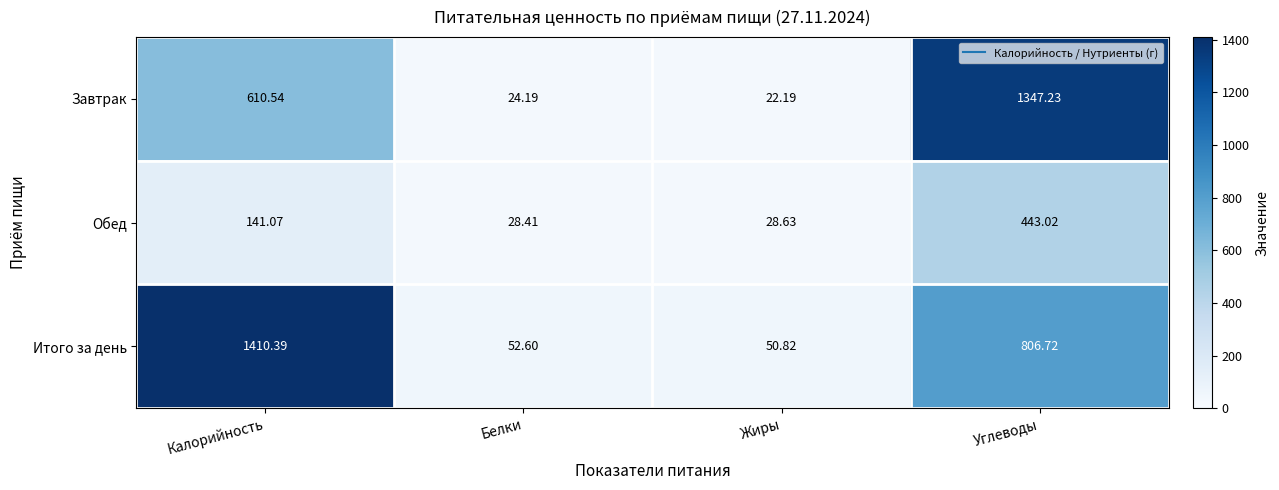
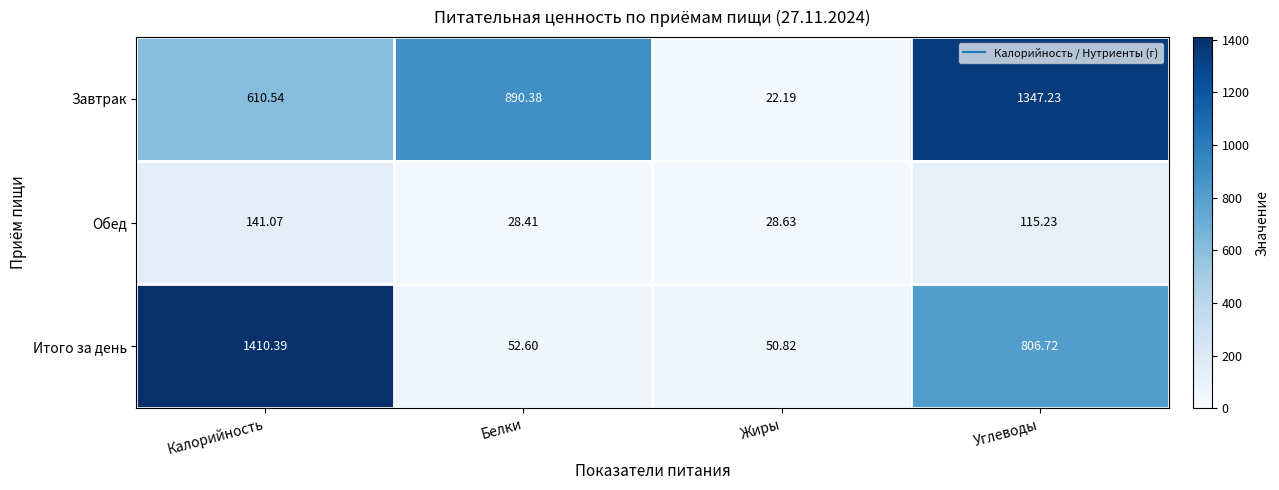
Завтрак, Белки: 24.19 -> 890.38
Обед, Углеводы: 443.02 -> 115.23
